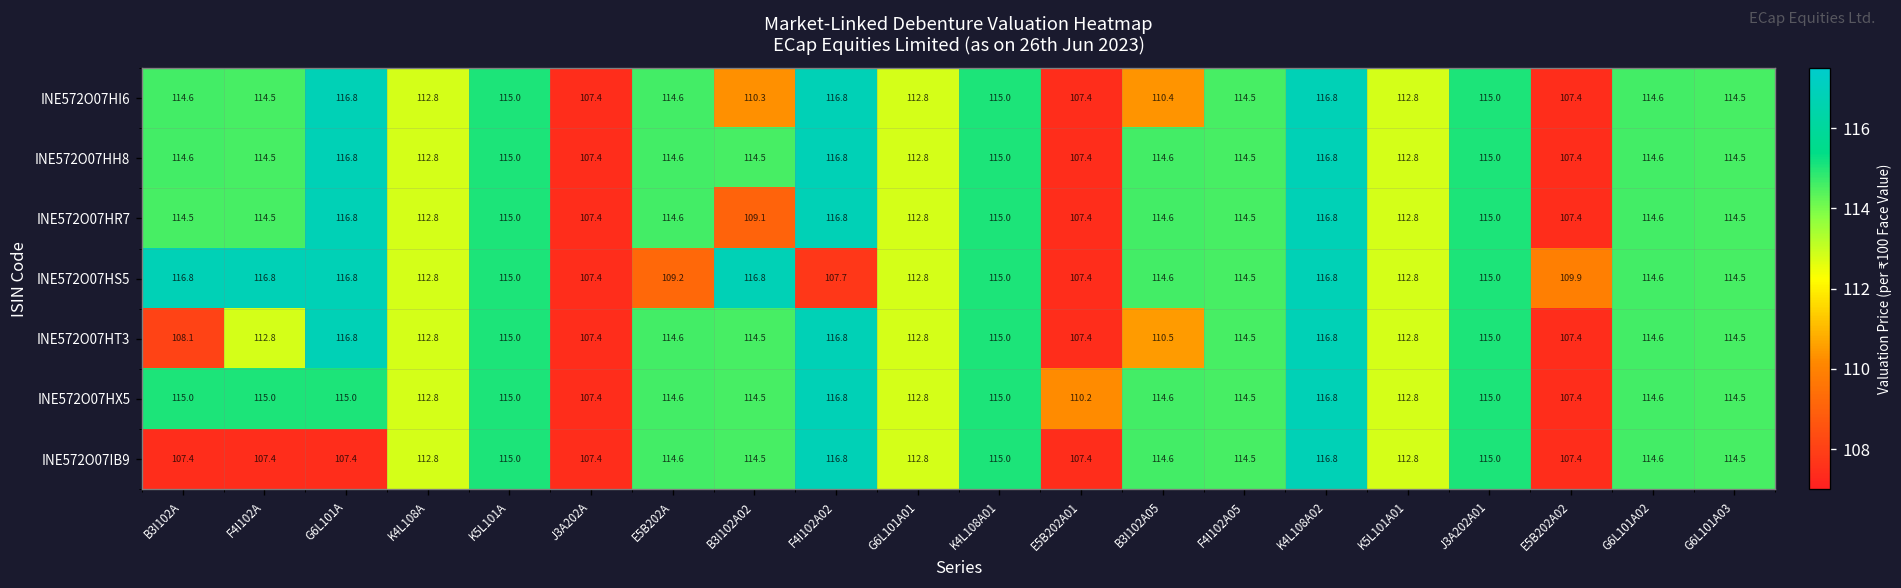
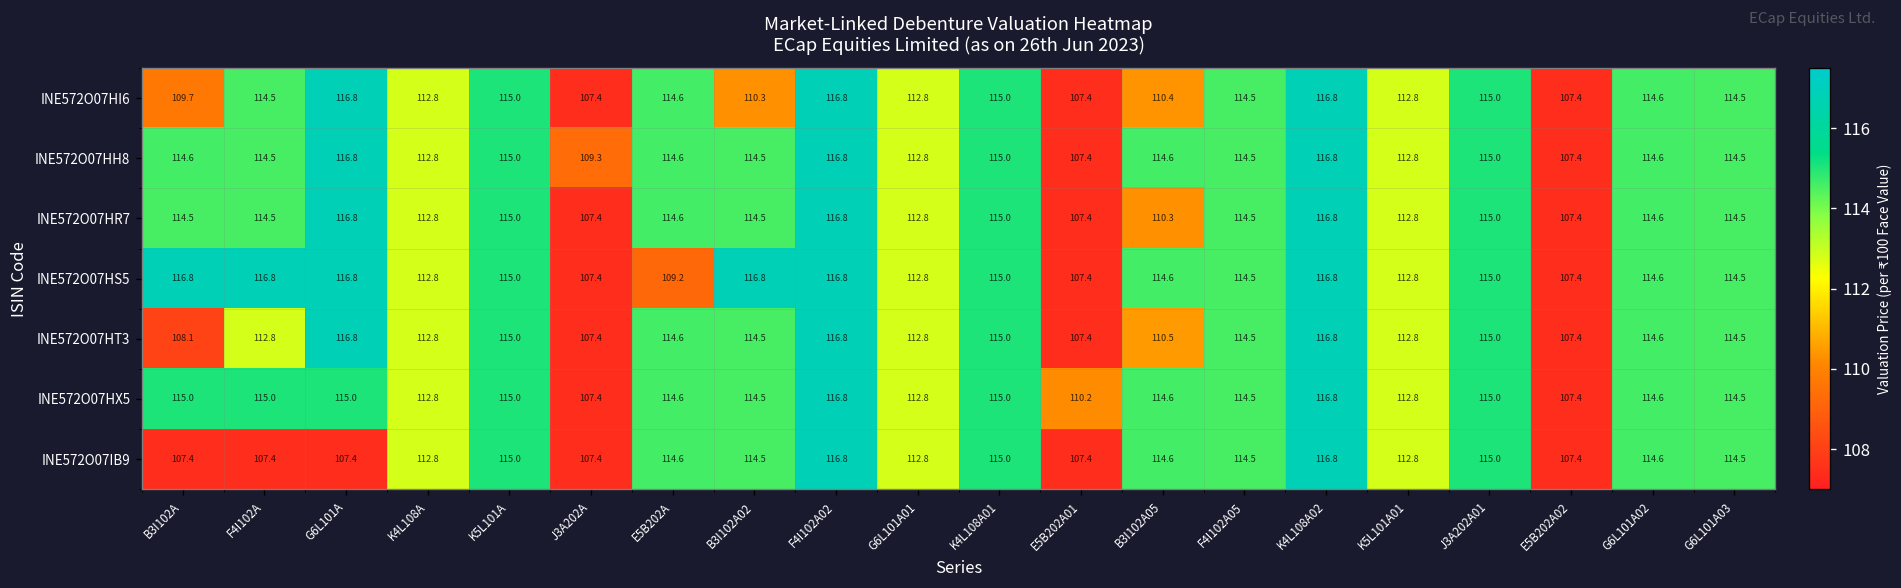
INE572O07HI6, B3I102A: 114.6 -> 109.7
INE572O07HH8, J3A202A: 107.4 -> 109.3
INE572O07HR7, B3I102A02: 109.1 -> 114.5
INE572O07HR7, B3I102A05: 114.6 -> 110.3
INE572O07HS5, F4I102A02: 107.7 -> 116.8
INE572O07HS5, E5B202A02: 109.9 -> 107.4
